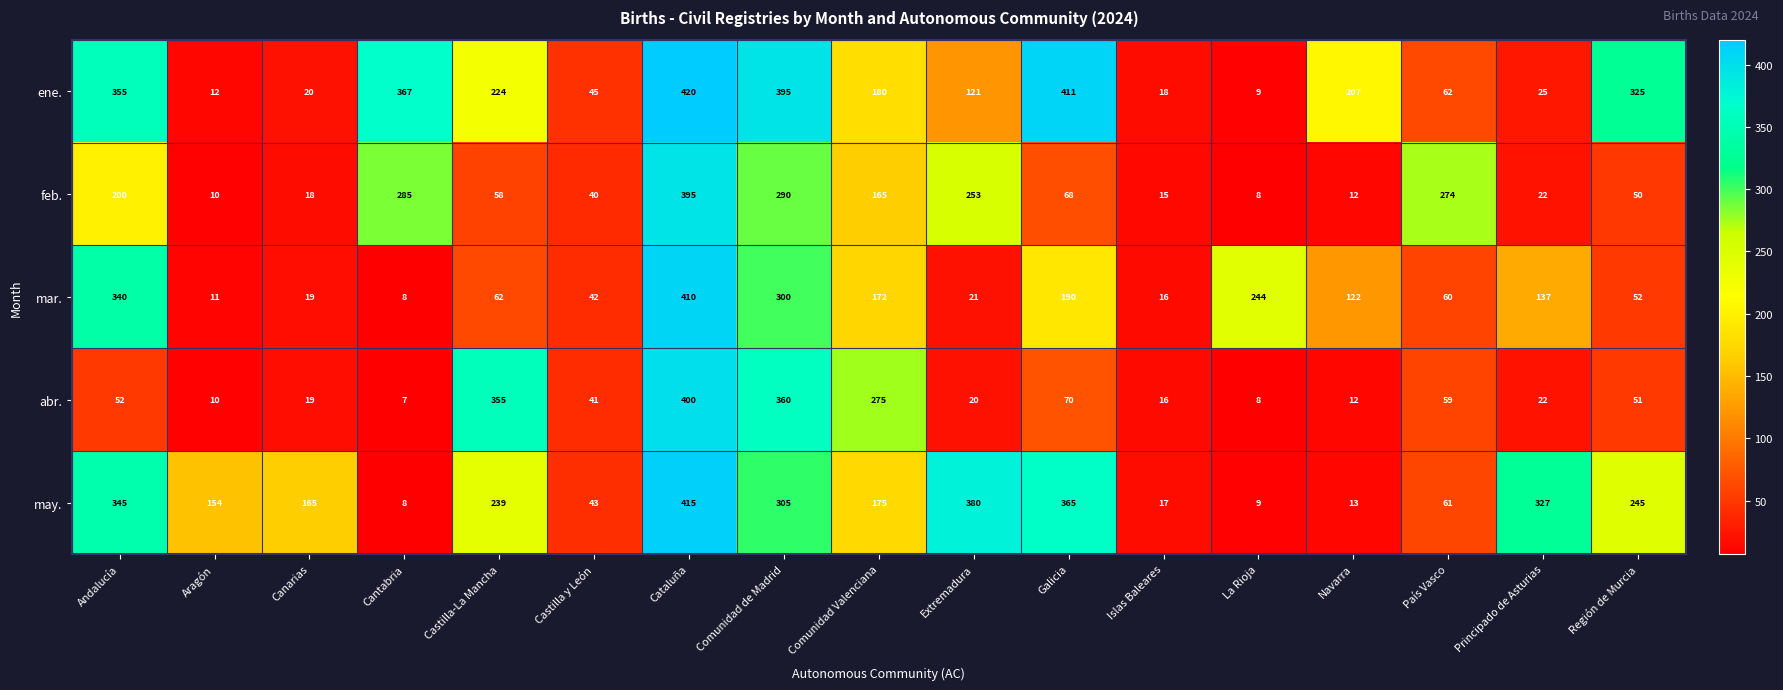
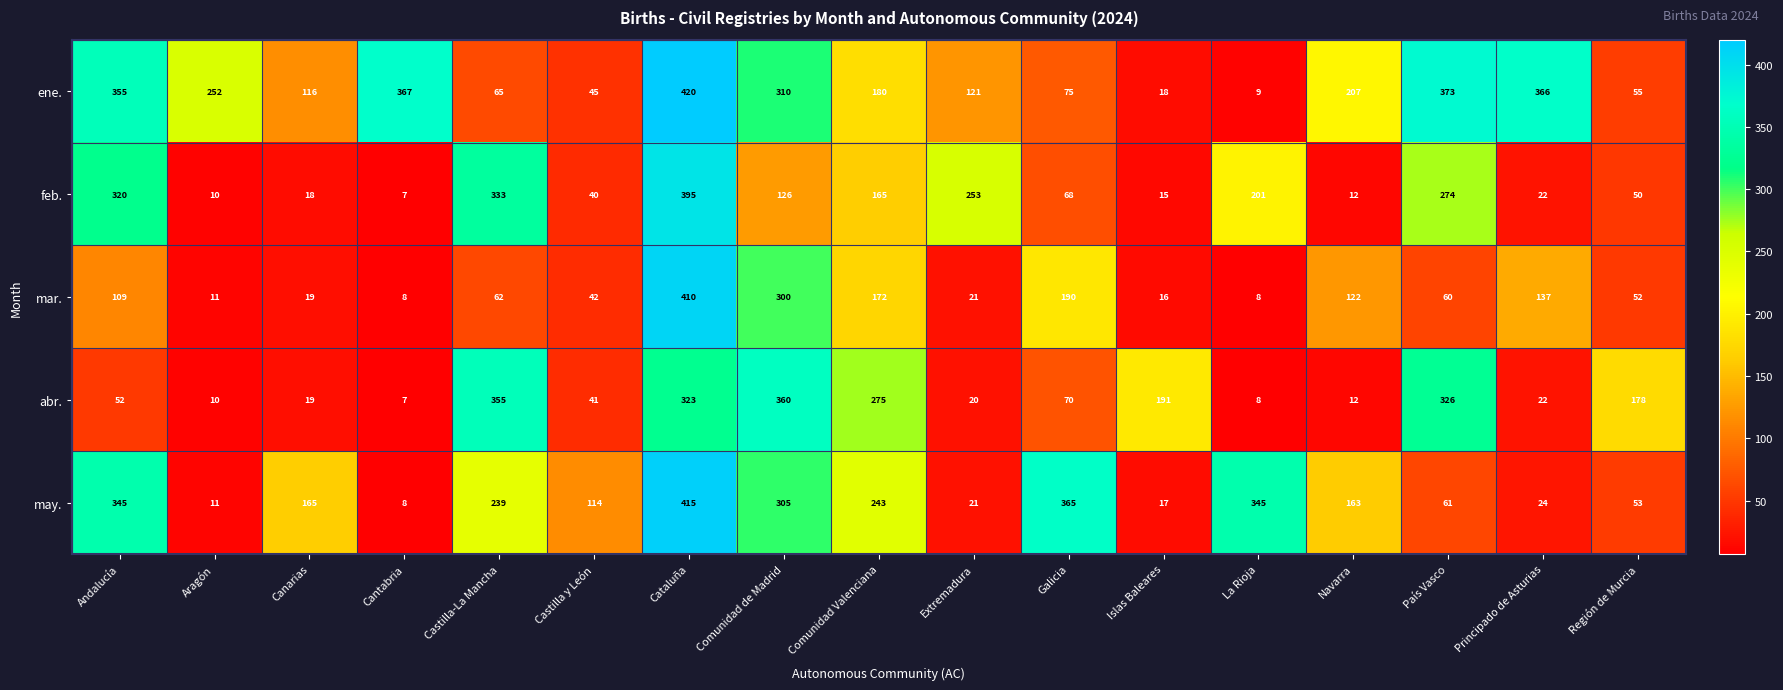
ene., Aragón: 12 -> 252
ene., Canarias: 20 -> 116
ene., Castilla-La Mancha: 224 -> 65
ene., Comunidad de Madrid: 395 -> 310
ene., Galicia: 411 -> 75
ene., País Vasco: 62 -> 373
ene., Principado de Asturias: 25 -> 366
ene., Región de Murcia: 325 -> 55
feb., Andalucía: 200 -> 320
feb., Cantabria: 285 -> 7
feb., Castilla-La Mancha: 58 -> 333
feb., Comunidad de Madrid: 290 -> 126
feb., La Rioja: 8 -> 201
mar., Andalucía: 340 -> 109
mar., La Rioja: 244 -> 8
abr., Cataluña: 400 -> 323
abr., Islas Baleares: 16 -> 191
abr., País Vasco: 59 -> 326
abr., Región de Murcia: 51 -> 178
may., Aragón: 154 -> 11
may., Castilla y León: 43 -> 114
may., Comunidad Valenciana: 175 -> 243
may., Extremadura: 380 -> 21
may., La Rioja: 9 -> 345
may., Navarra: 13 -> 163
may., Principado de Asturias: 327 -> 24
may., Región de Murcia: 245 -> 53
